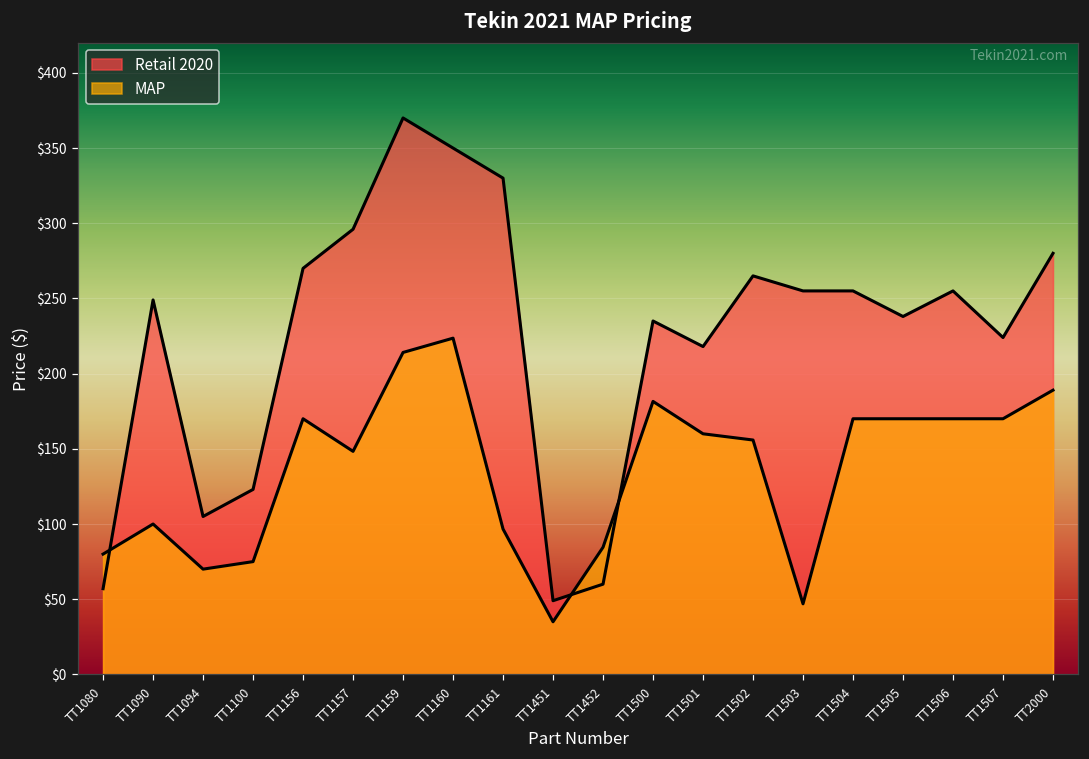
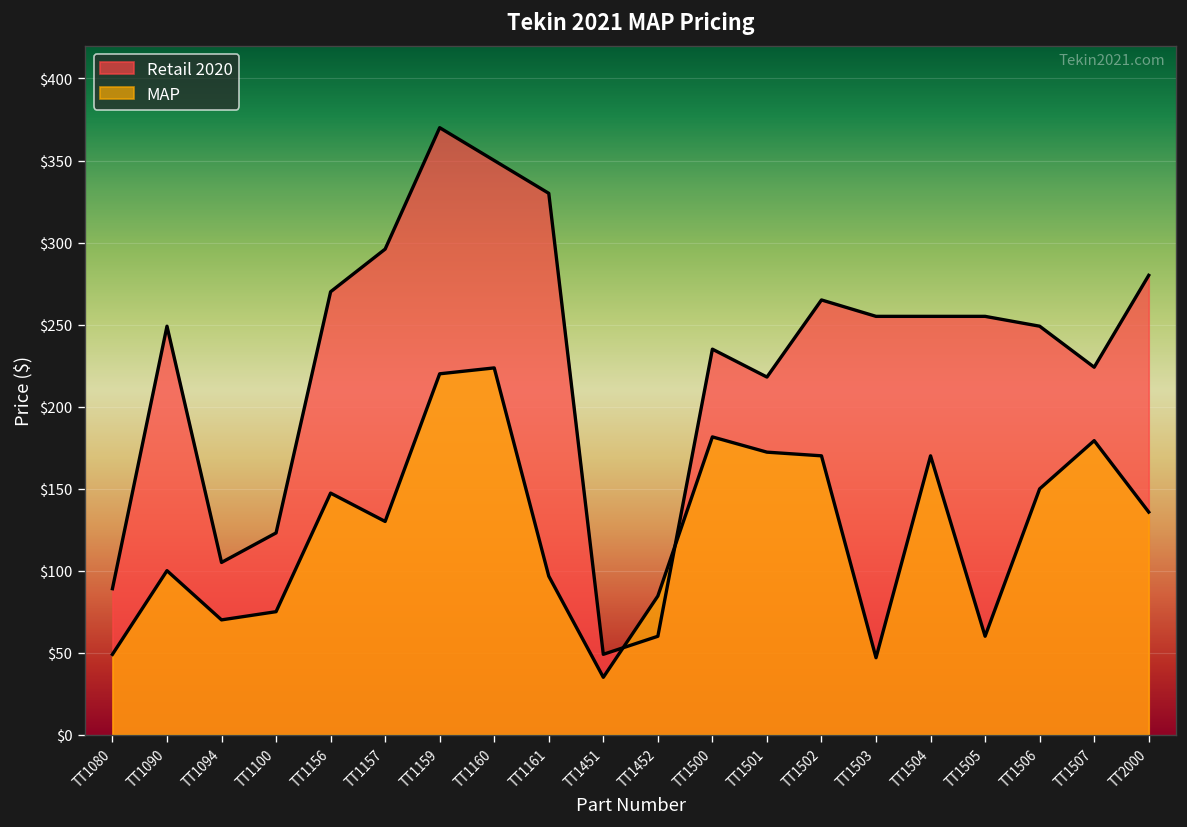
Retail 2020, TT1080: $57 -> $89
MAP, TT1080: $80 -> $49
MAP, TT1156: $170 -> $147
MAP, TT1157: $148 -> $130
MAP, TT1159: $214 -> $220
MAP, TT1501: $160 -> $172
MAP, TT1502: $156 -> $170
Retail 2020, TT1505: $238 -> $255
MAP, TT1505: $170 -> $60
Retail 2020, TT1506: $255 -> $249
MAP, TT1506: $170 -> $150
MAP, TT1507: $170 -> $179
MAP, TT2000: $189 -> $136
